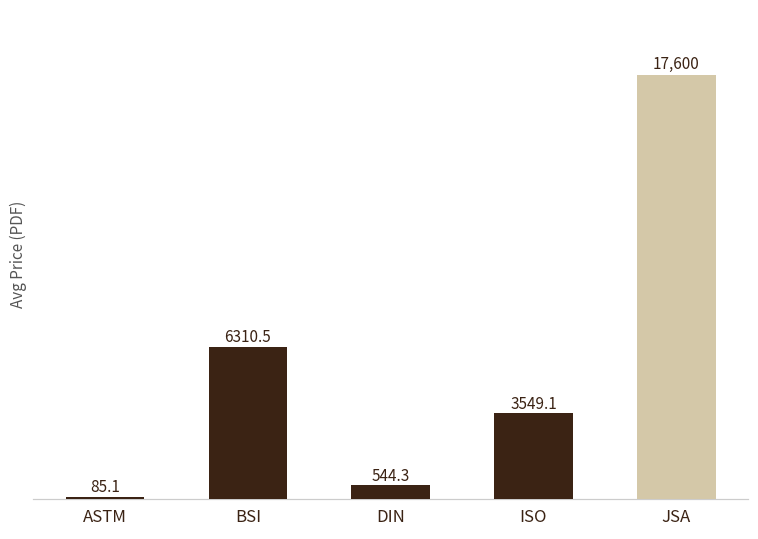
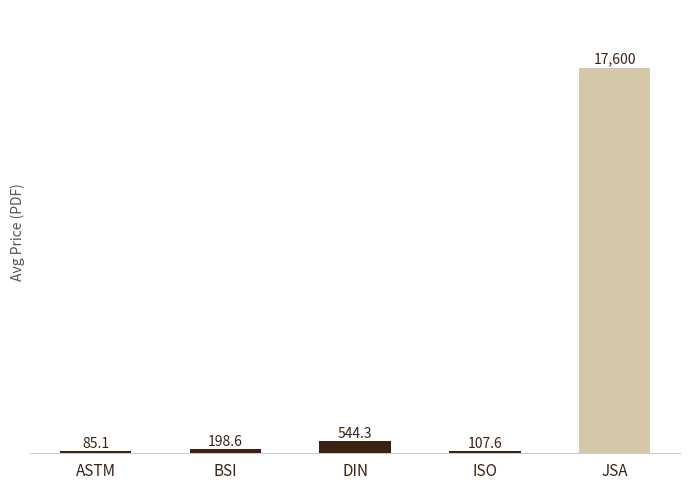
BSI: 6310.5 -> 198.6
ISO: 3549.1 -> 107.6
